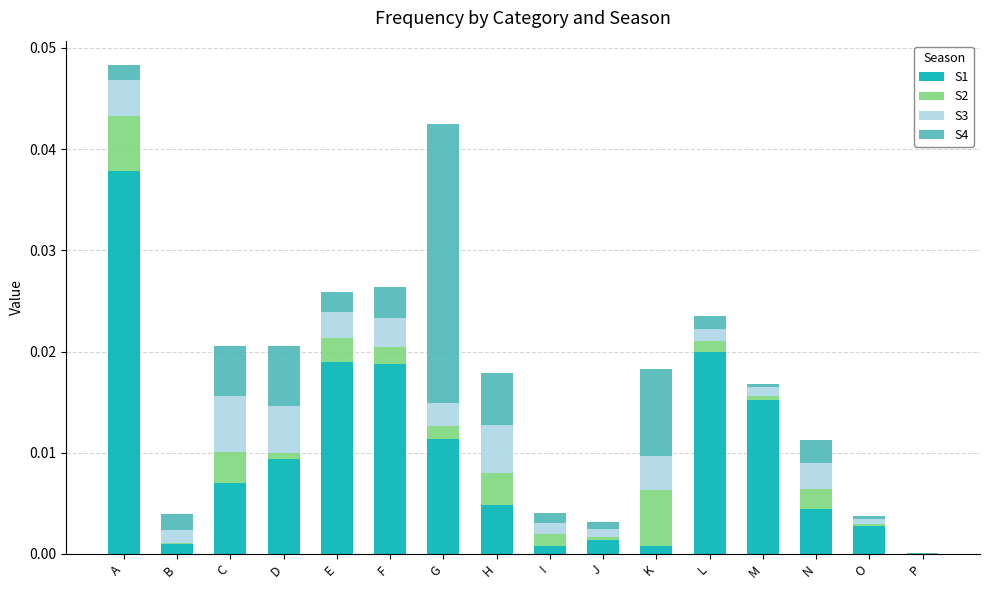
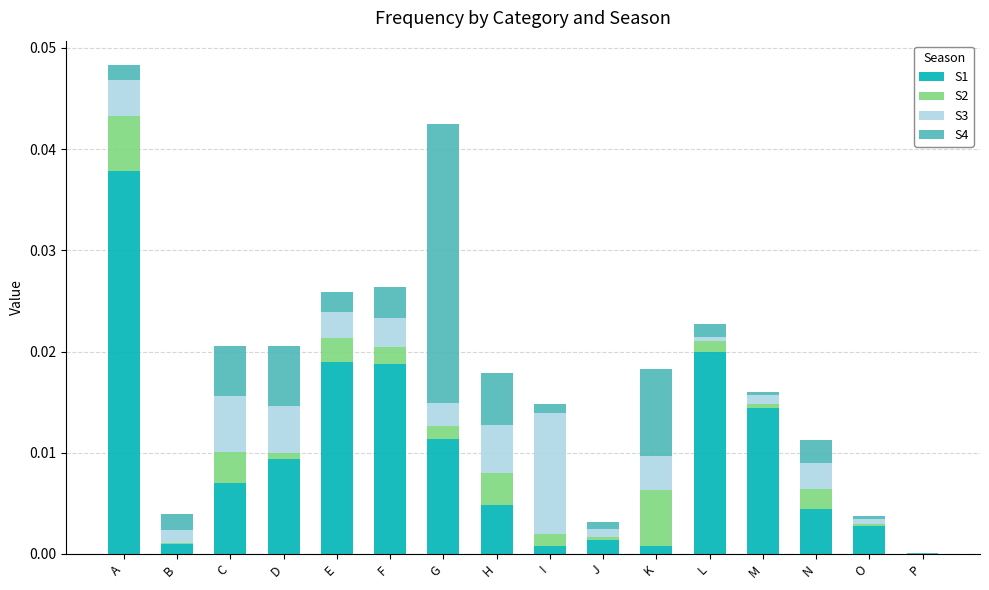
S3, I: 0.0011 -> 0.0119
S3, L: 0.0012 -> 0.0004
S1, M: 0.0152 -> 0.0144
